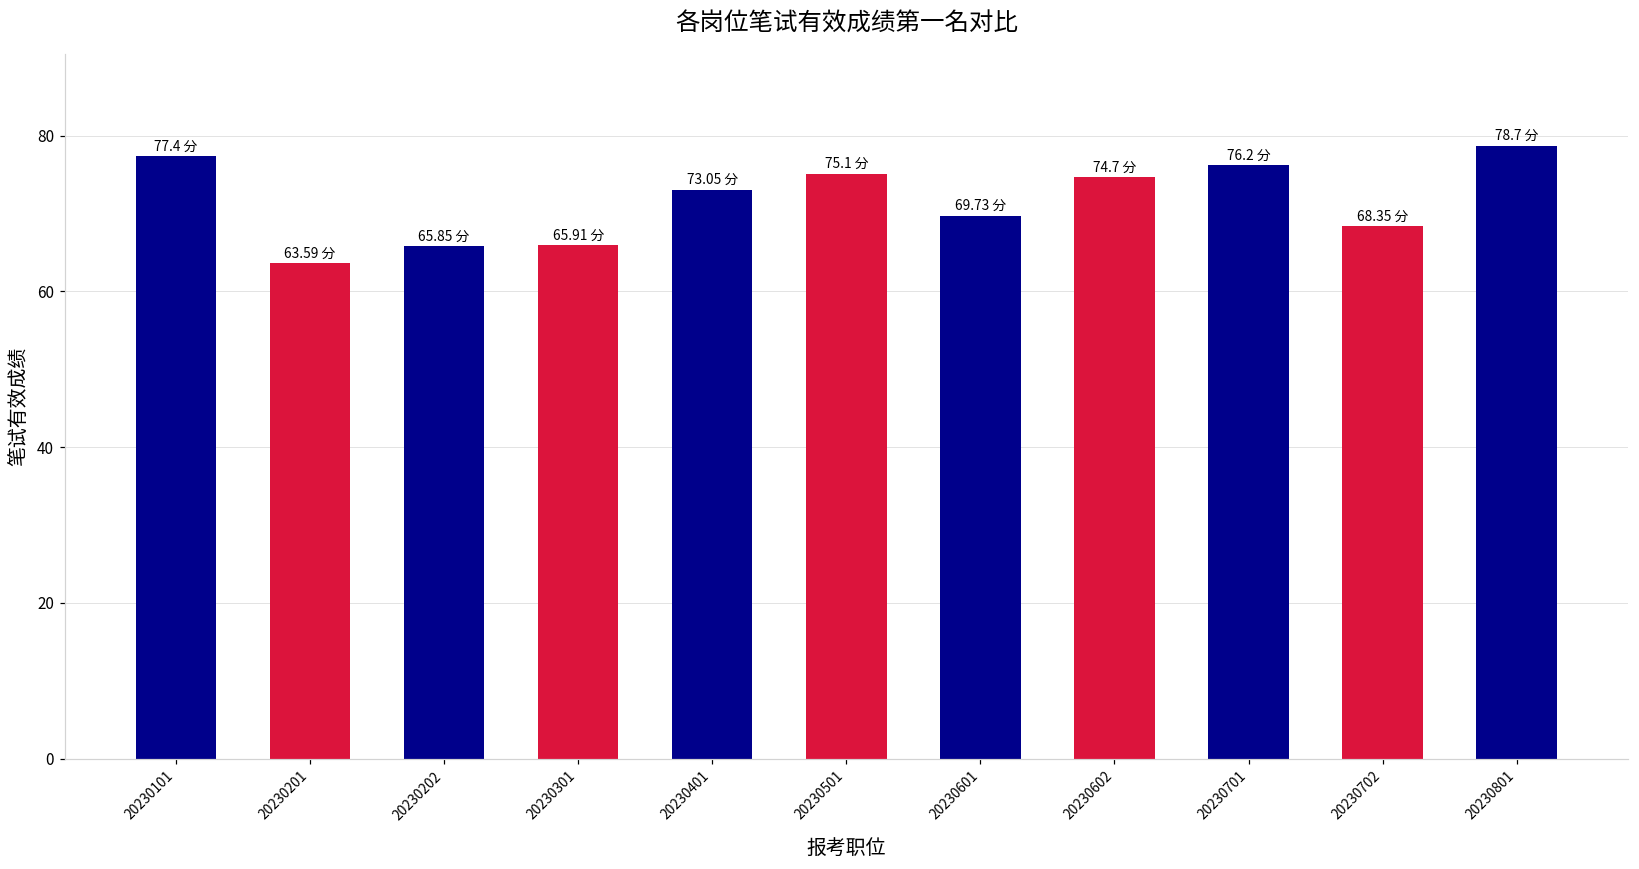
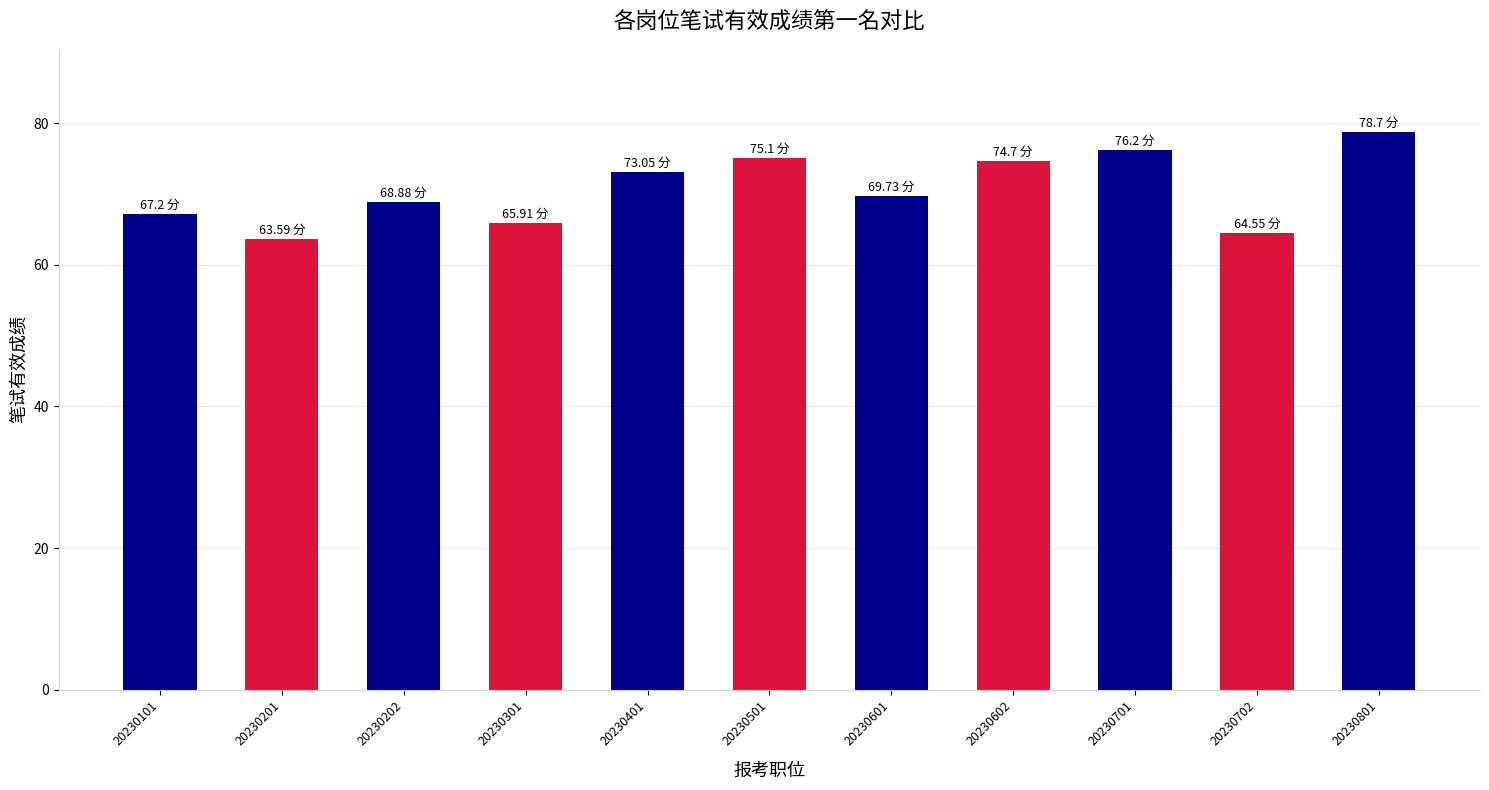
20230101: 77.4 -> 67.2
20230202: 65.85 -> 68.88
20230702: 68.35 -> 64.55
